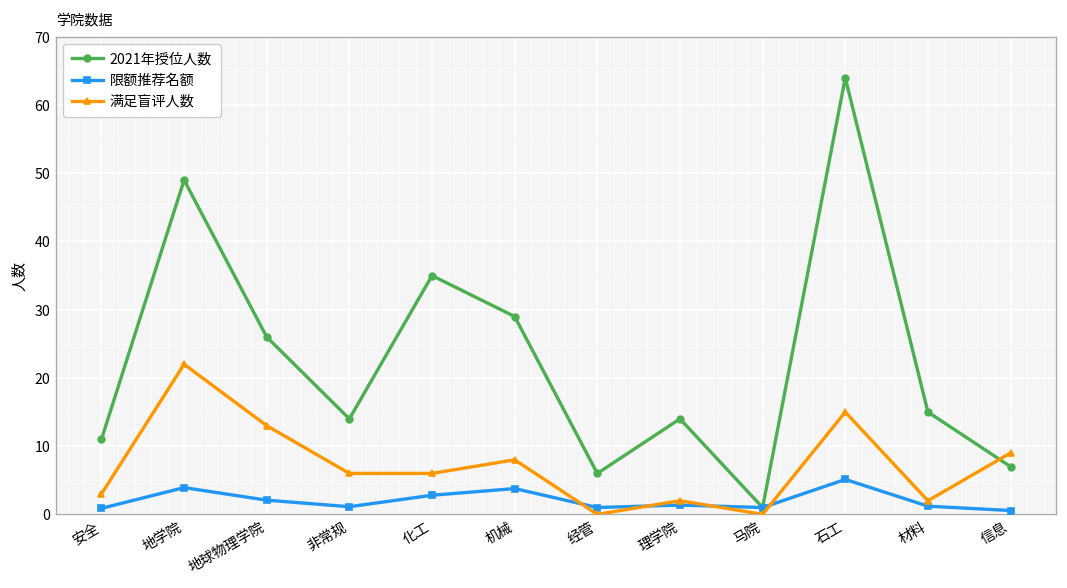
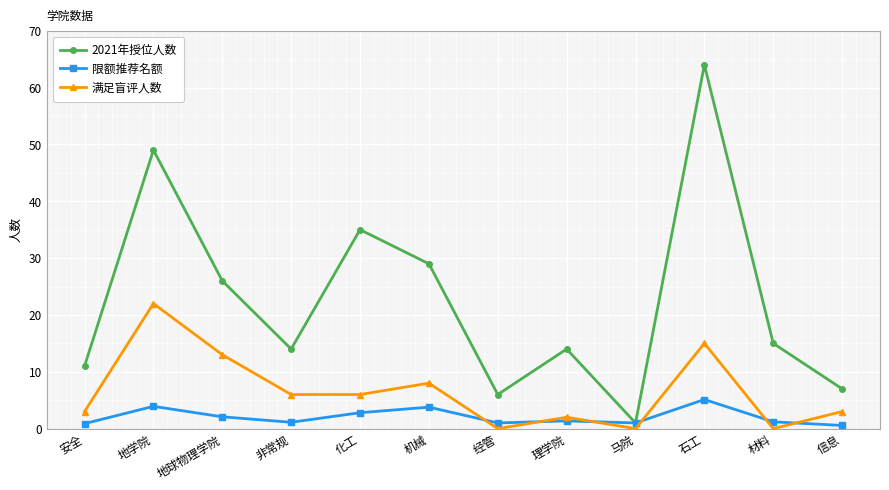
满足盲评人数, 材料: 2 -> 0
满足盲评人数, 信息: 9 -> 3
